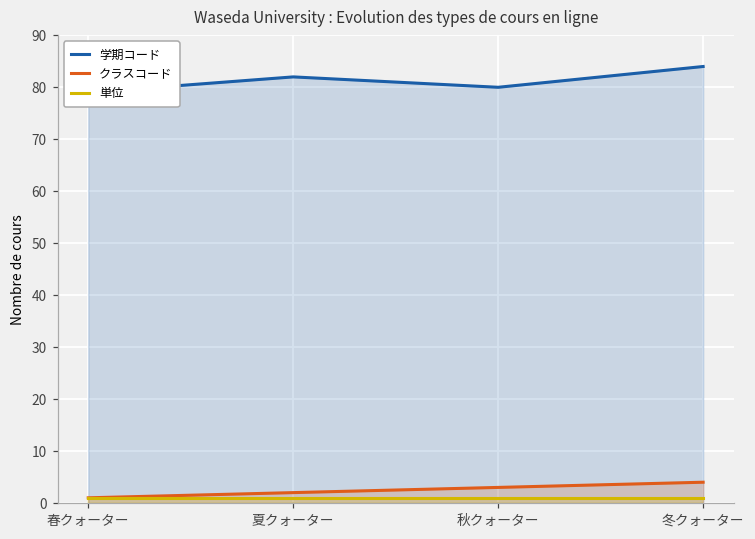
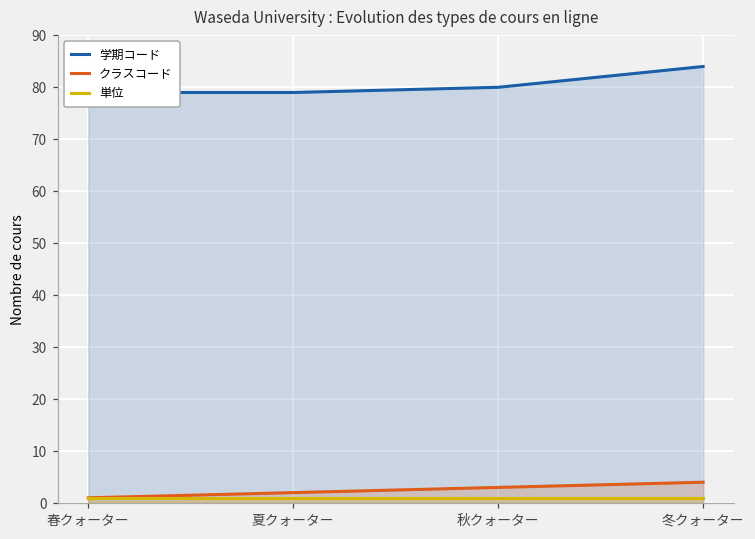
学期コード, 夏クォーター: 82 -> 79
